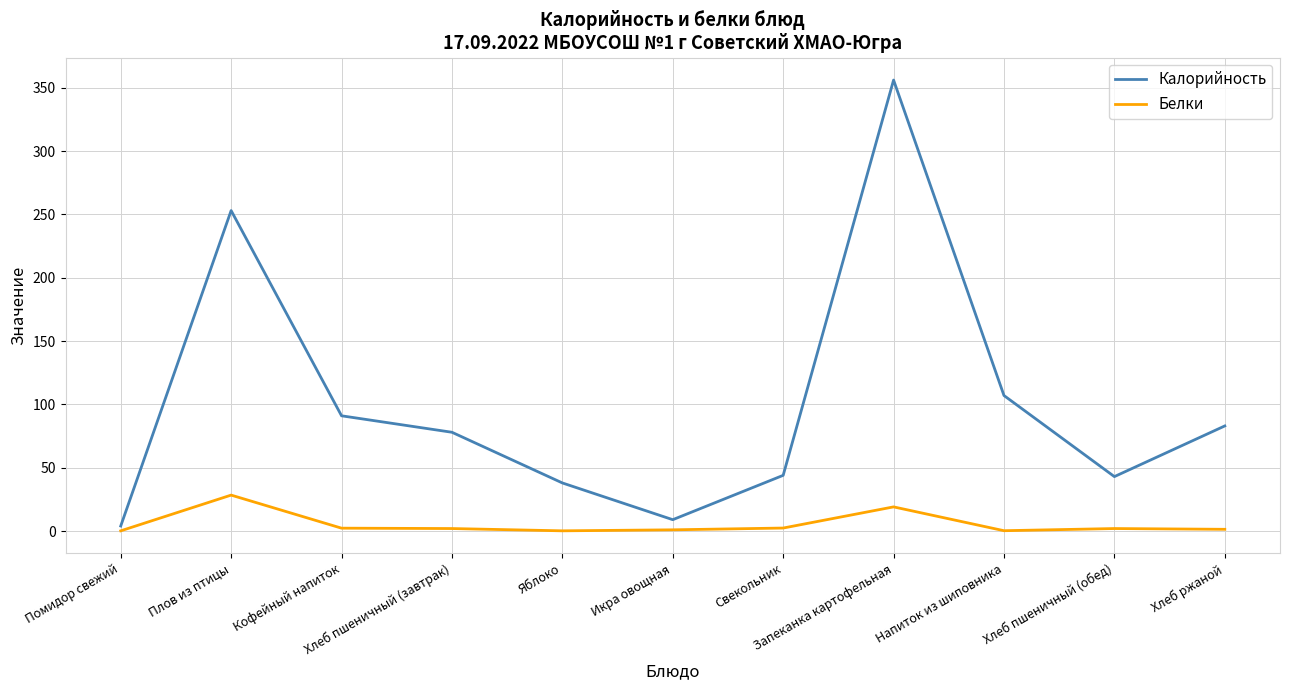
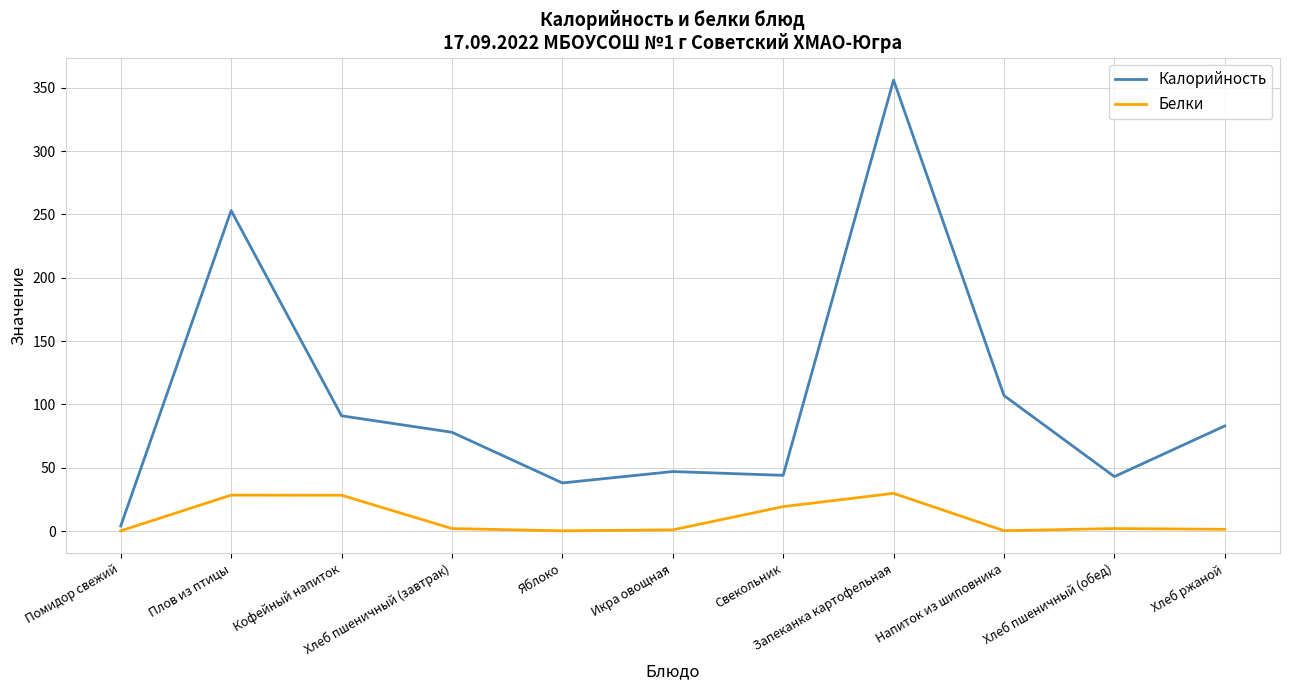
Белки, Кофейный напиток: 2 -> 28
Калорийность, Икра овощная: 9 -> 47
Белки, Свекольник: 2 -> 19
Белки, Запеканка картофельная: 19 -> 30
